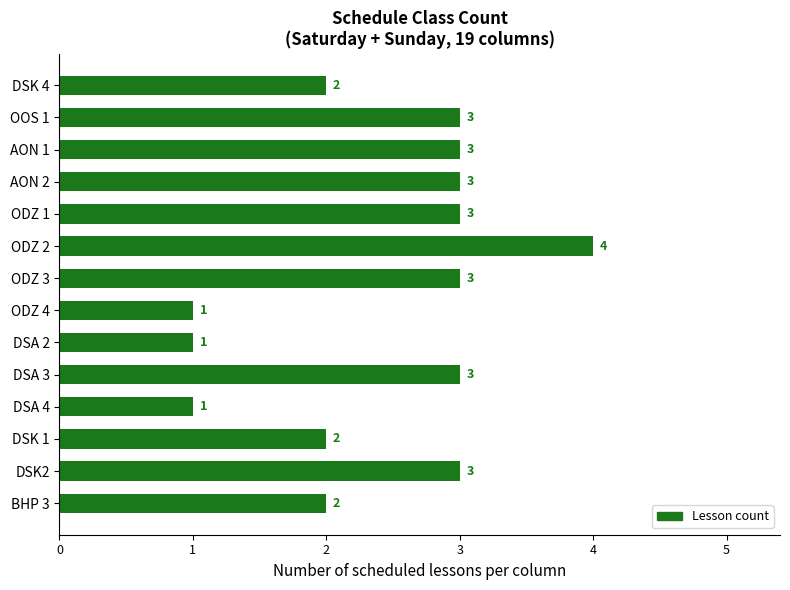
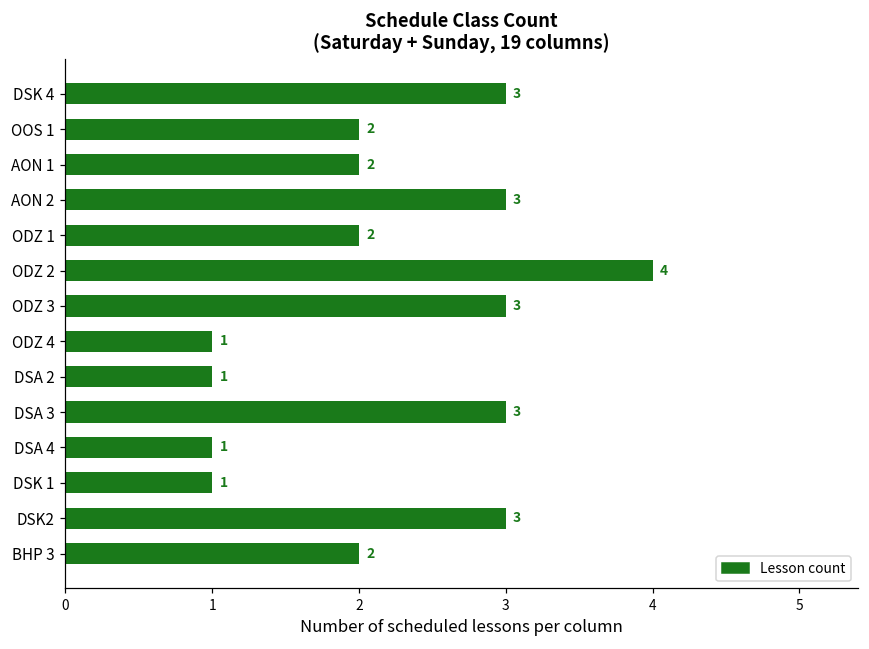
DSK 4: 2 -> 3
OOS 1: 3 -> 2
AON 1: 3 -> 2
ODZ 1: 3 -> 2
DSK 1: 2 -> 1
